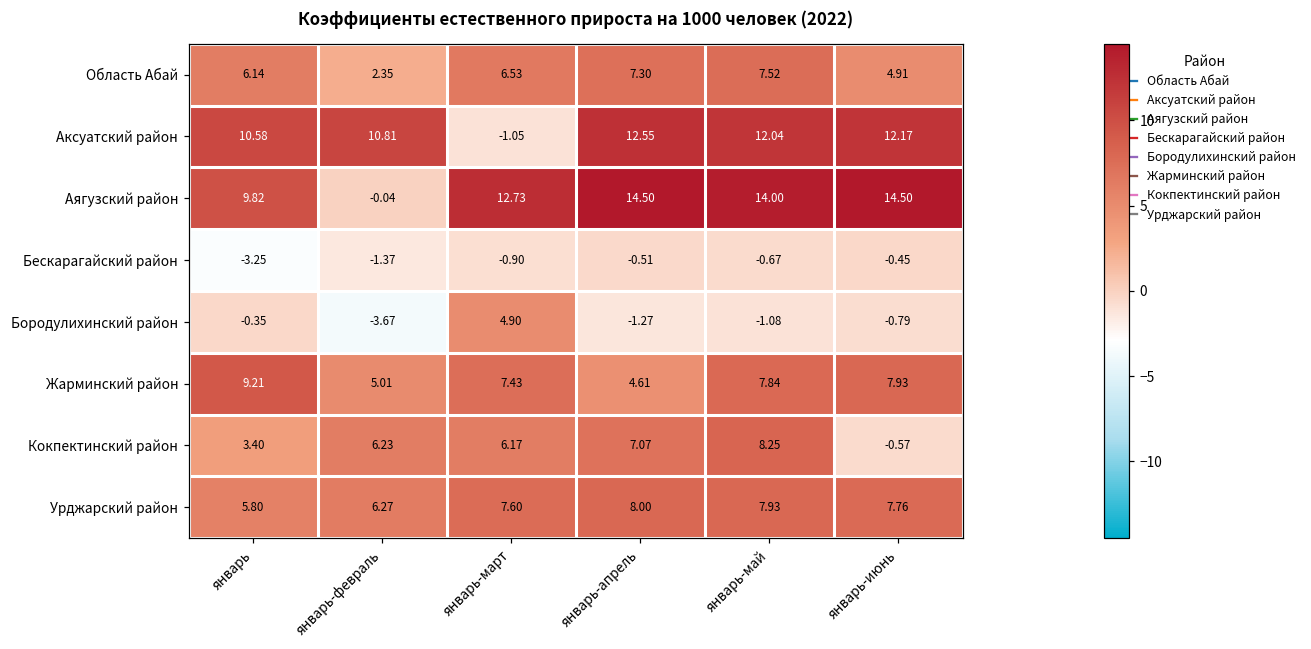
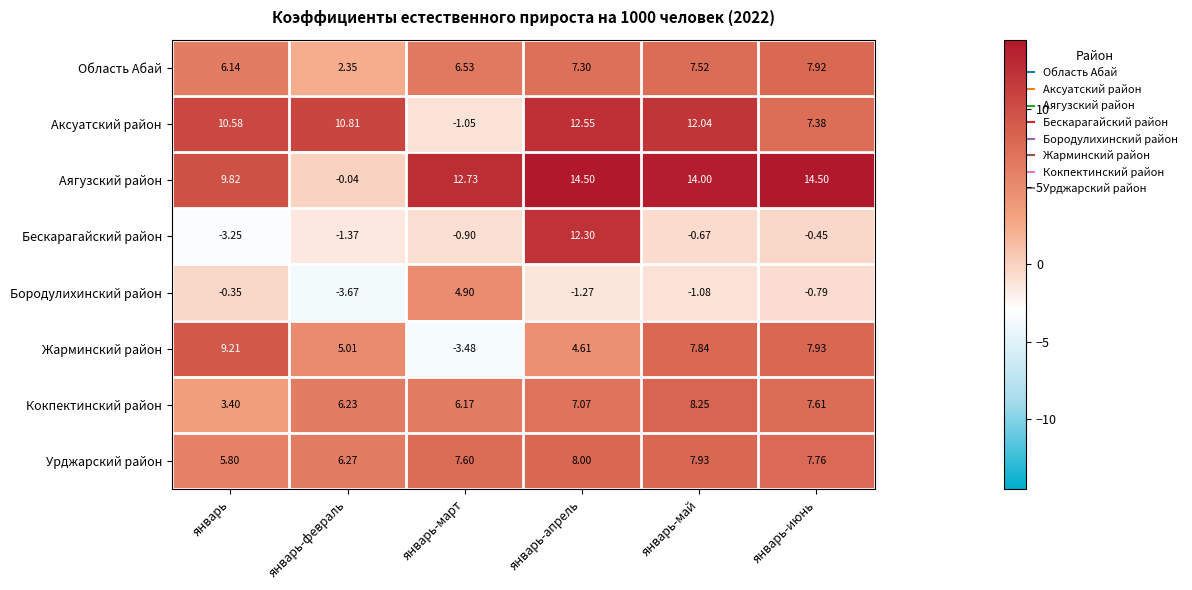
Область Абай, январь-июнь: 4.91 -> 7.92
Аксуатский район, январь-июнь: 12.17 -> 7.38
Бескарагайский район, январь-апрель: -0.51 -> 12.30
Жарминский район, январь-март: 7.43 -> -3.48
Кокпектинский район, январь-июнь: -0.57 -> 7.61
